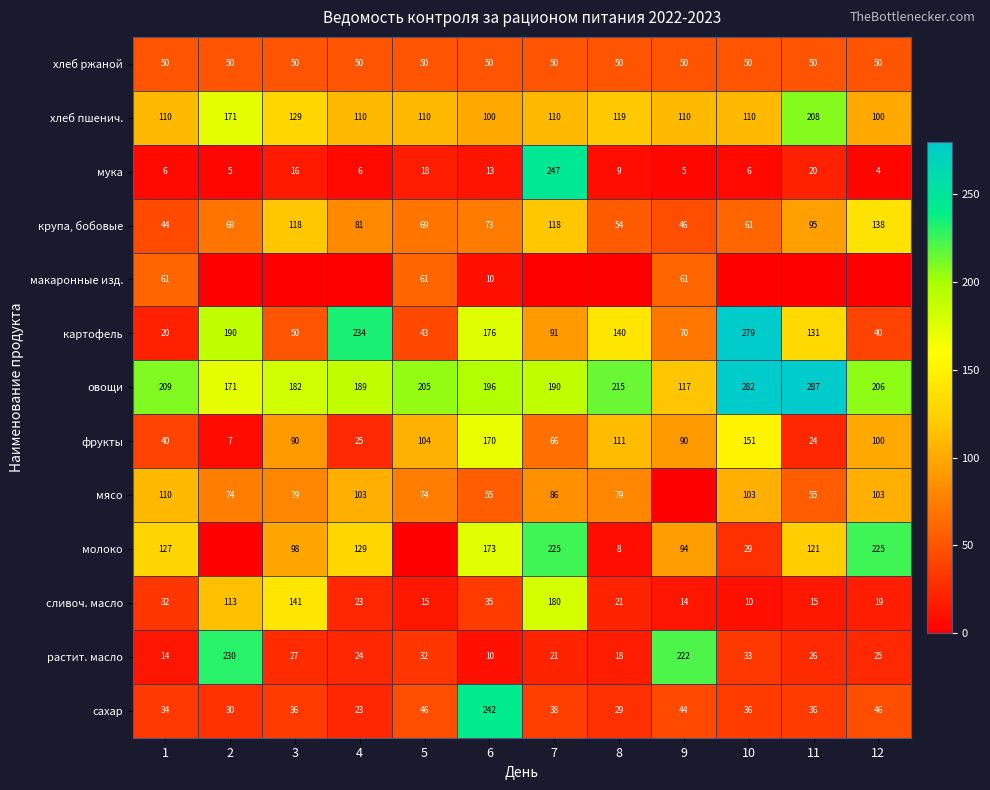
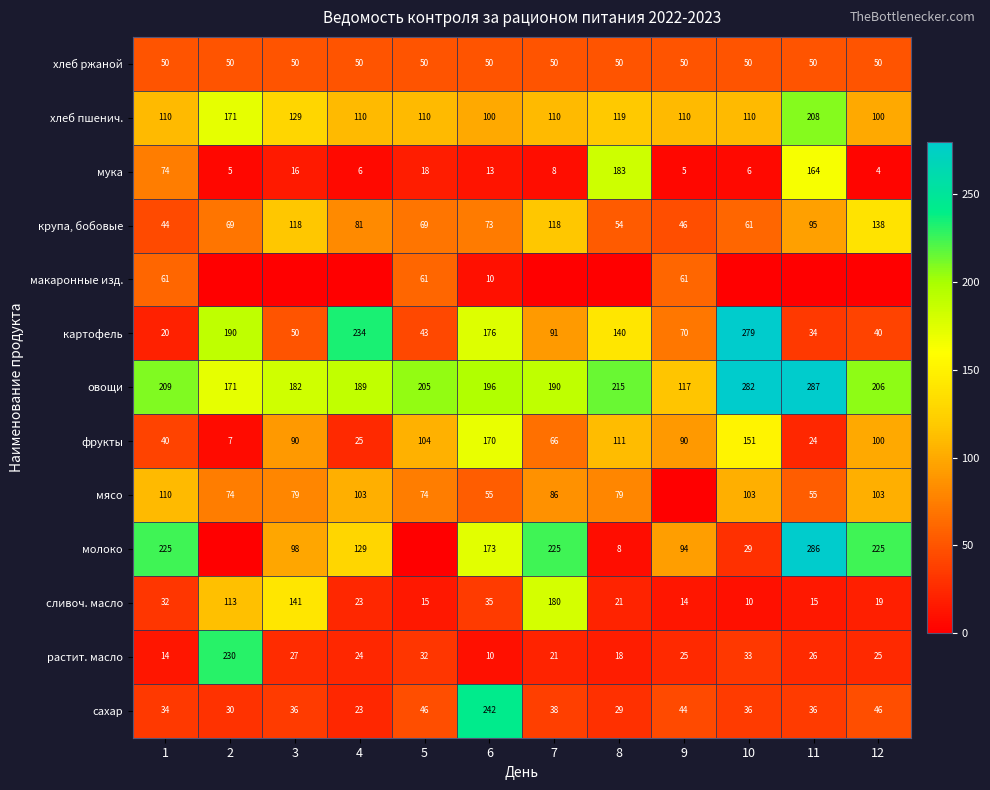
мука, 1: 6 -> 74
мука, 7: 247 -> 8
мука, 8: 9 -> 183
мука, 11: 20 -> 164
картофель, 11: 131 -> 34
молоко, 1: 127 -> 225
молоко, 11: 121 -> 286
растит. масло, 9: 222 -> 25
